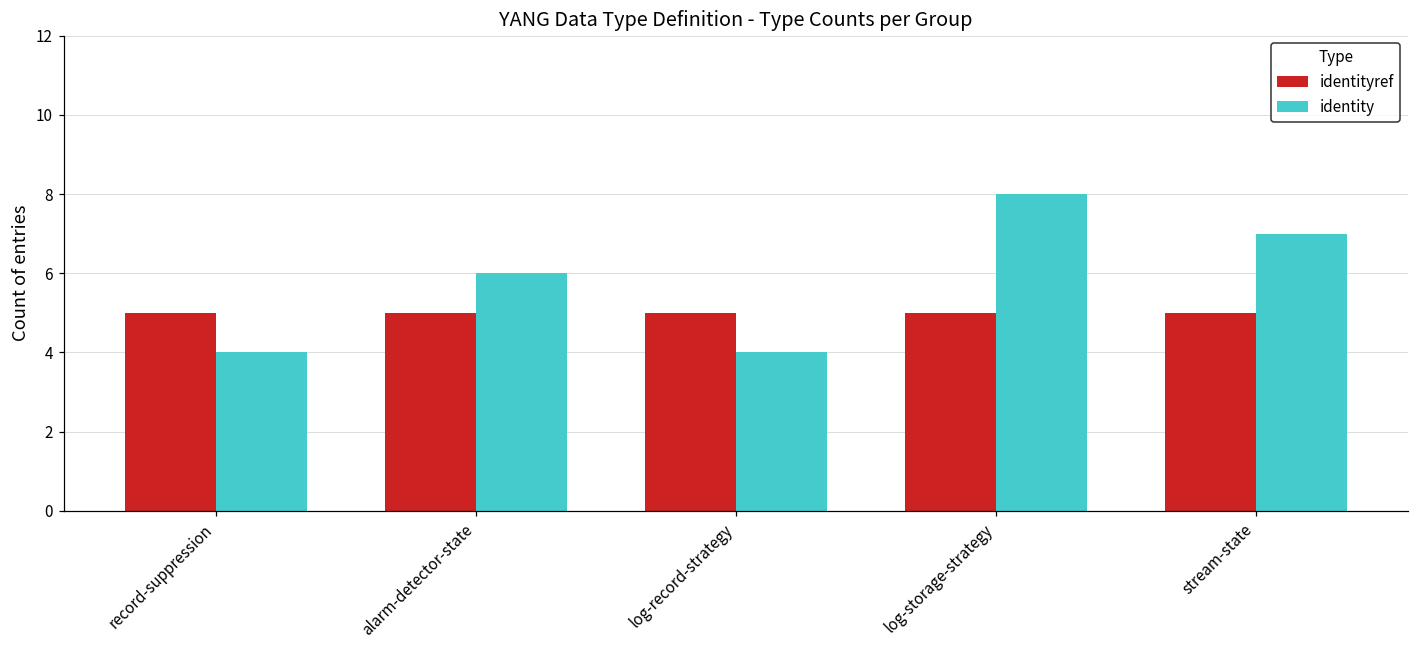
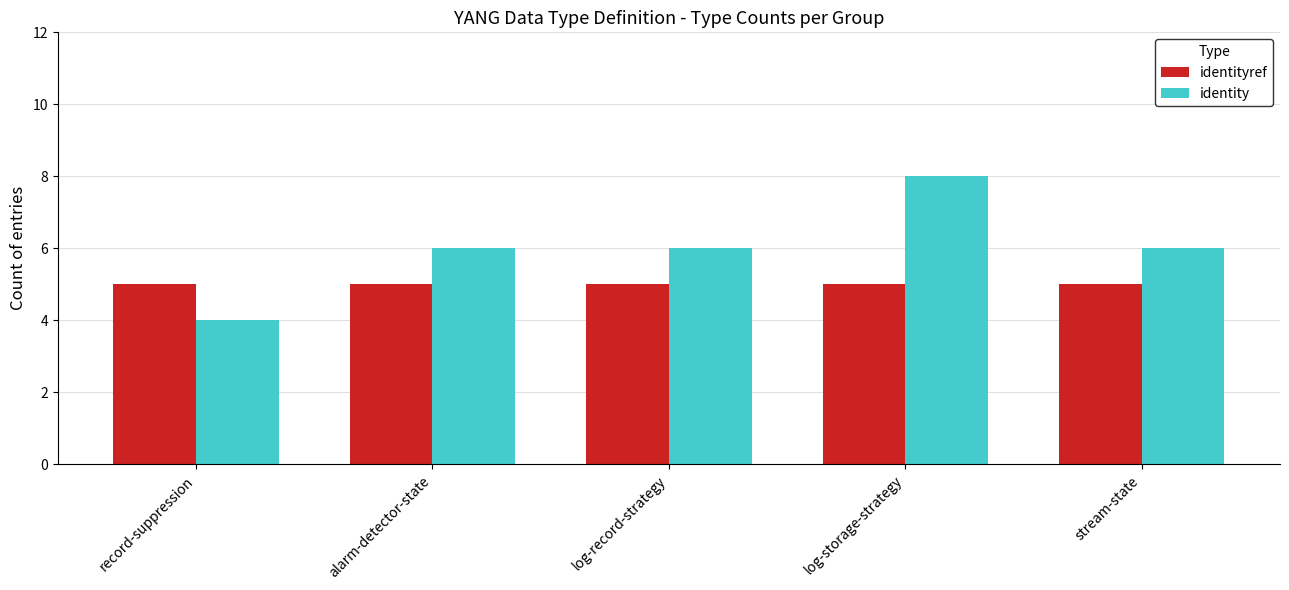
identity, log-record-strategy: 4 -> 6
identity, stream-state: 7 -> 6
